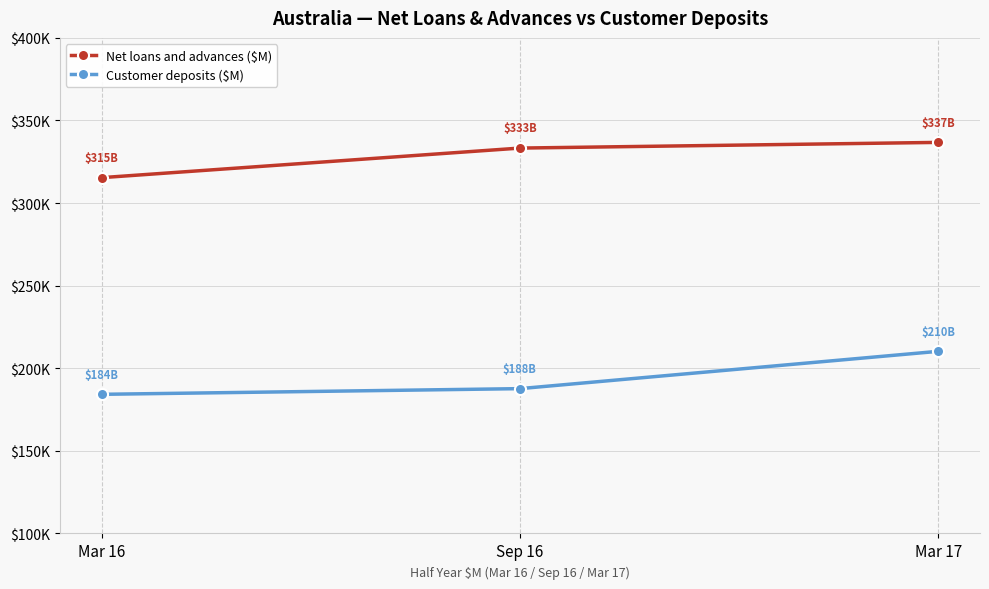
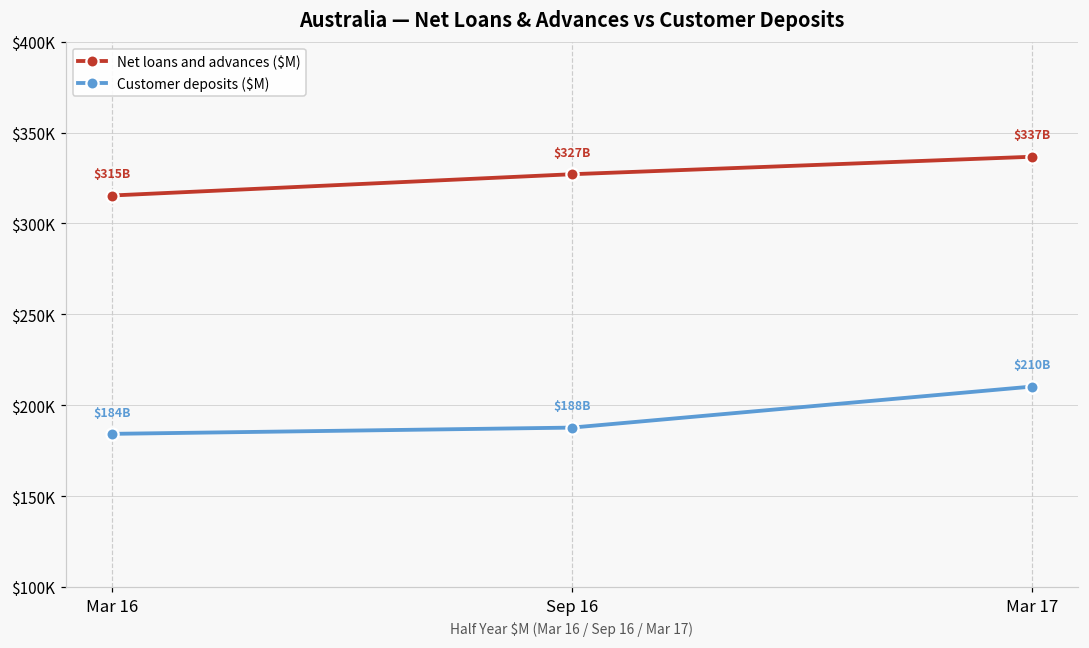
Net loans and advances ($M), Sep 16: $333B -> $327B
